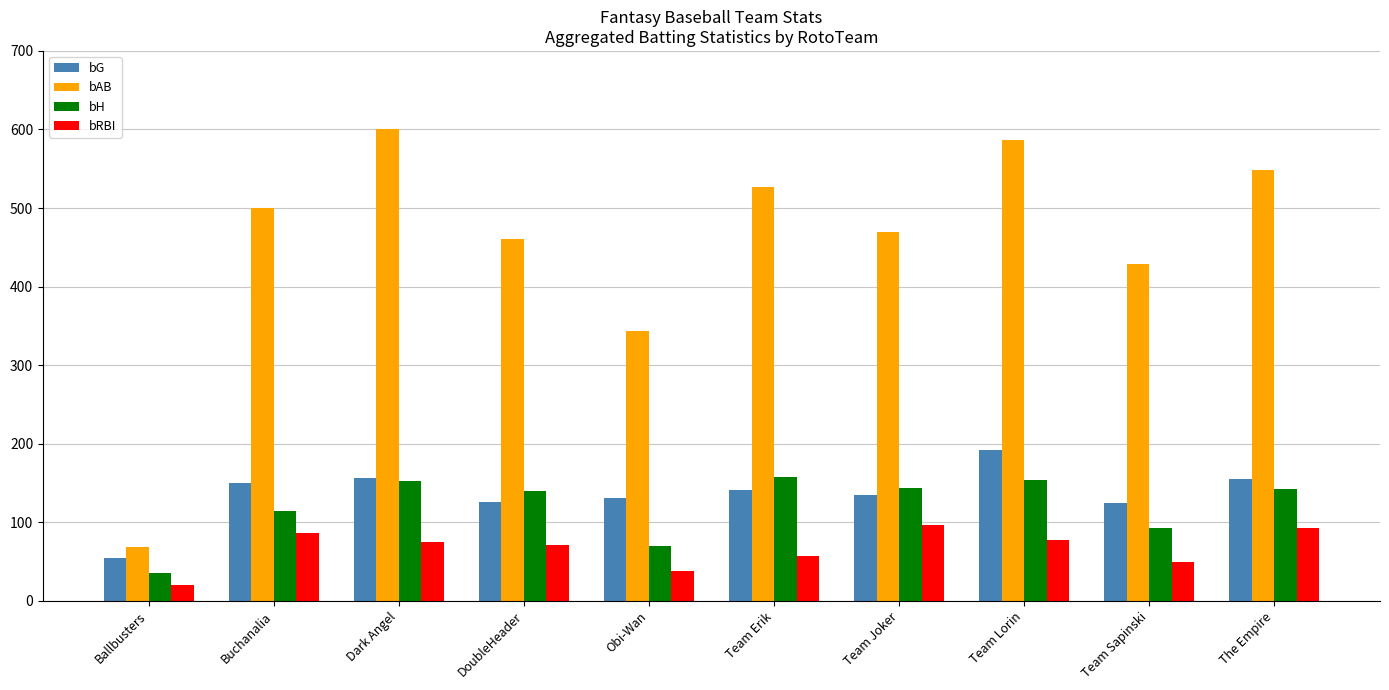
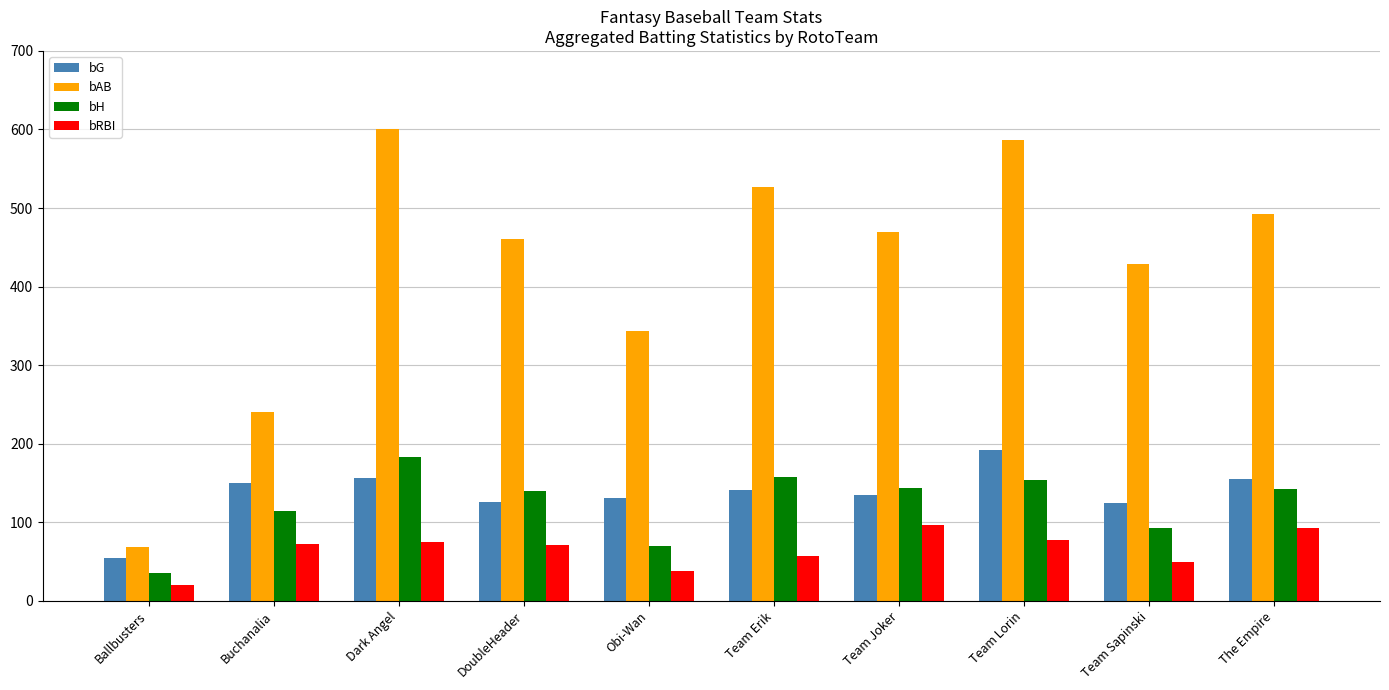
bAB, Buchanalia: 500 -> 240
bRBI, Buchanalia: 90 -> 70
bH, Dark Angel: 150 -> 180
bAB, The Empire: 550 -> 490
